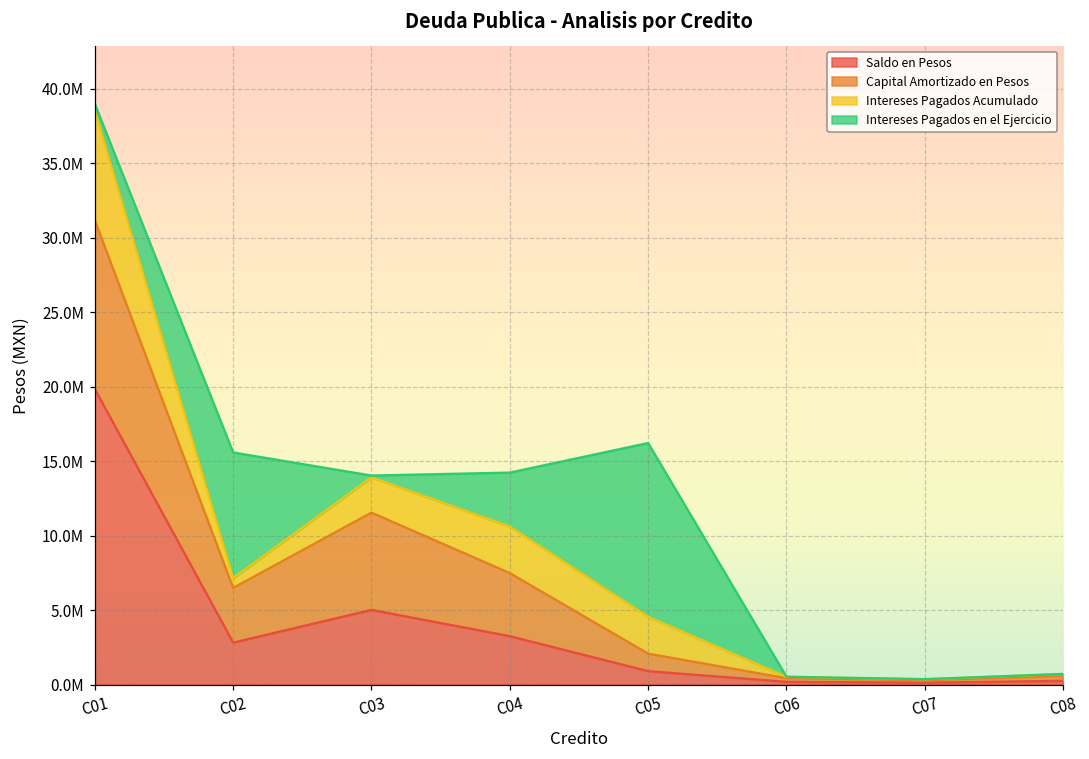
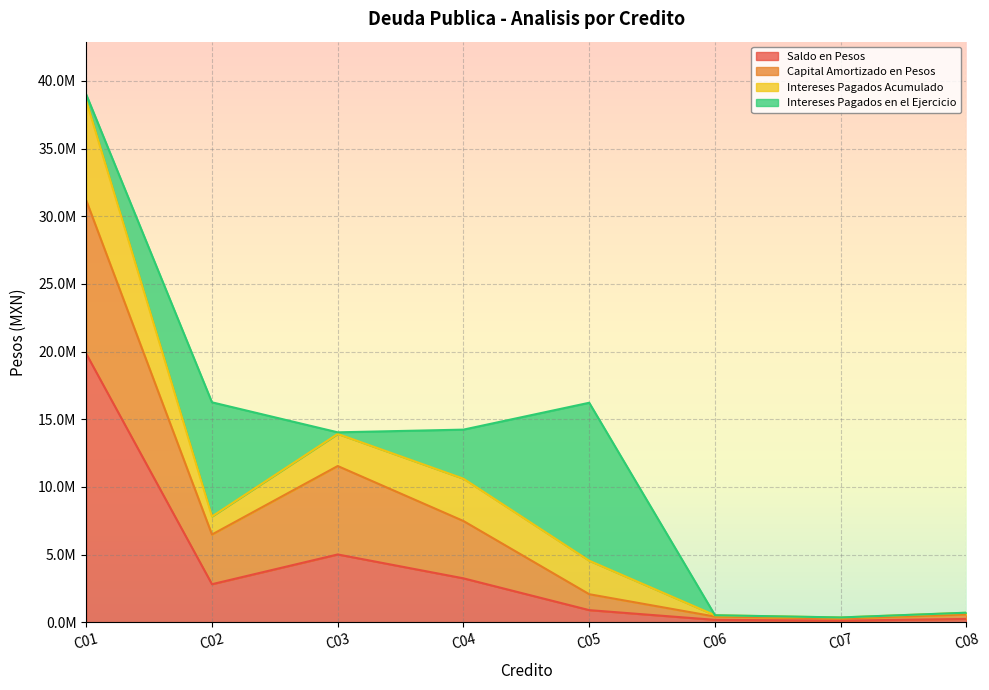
Intereses Pagados Acumulado, C02: 700000 -> 1300000
